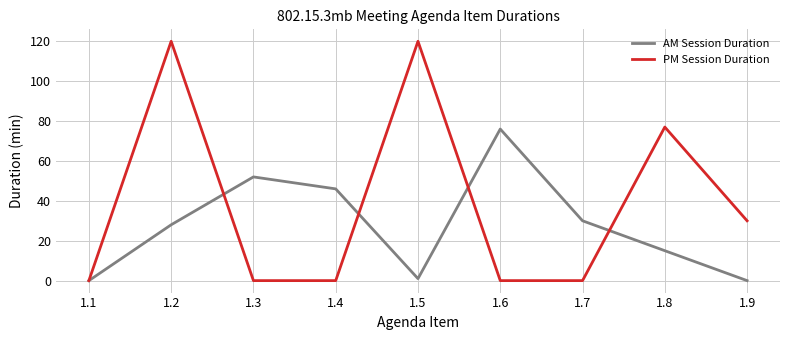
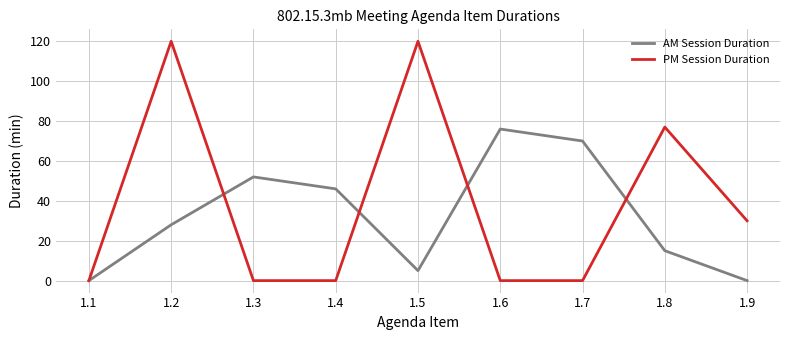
AM Session Duration, 1.5: 1 -> 5
AM Session Duration, 1.7: 30 -> 70
